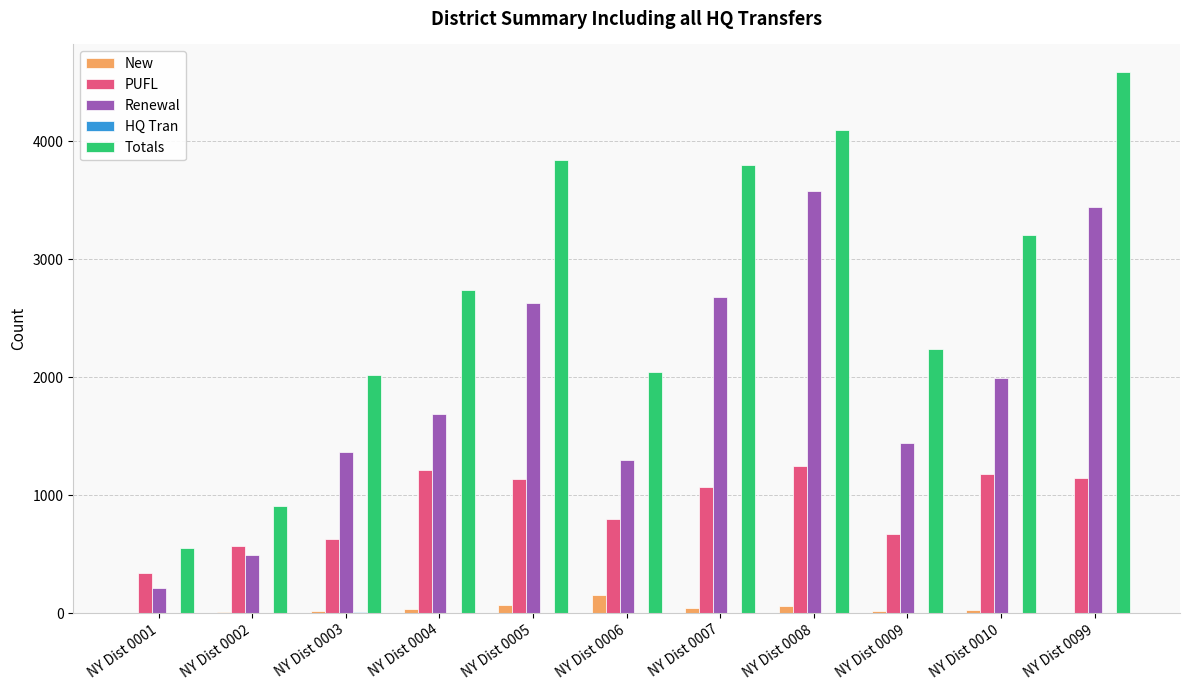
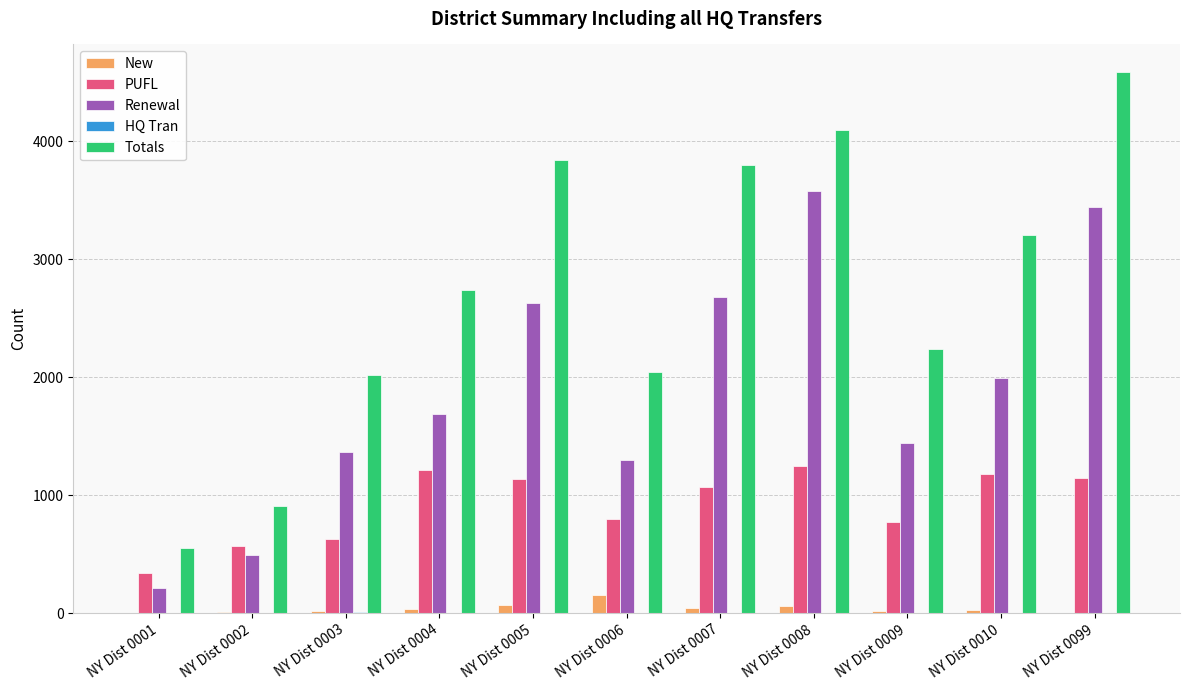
PUFL, NY Dist 0009: 670 -> 770
